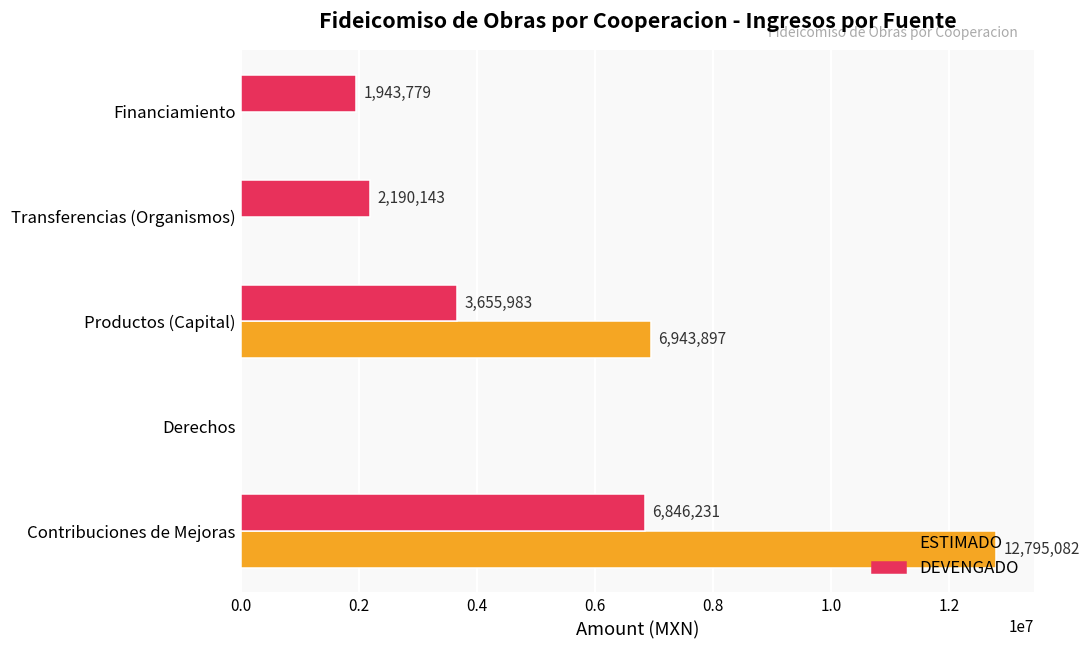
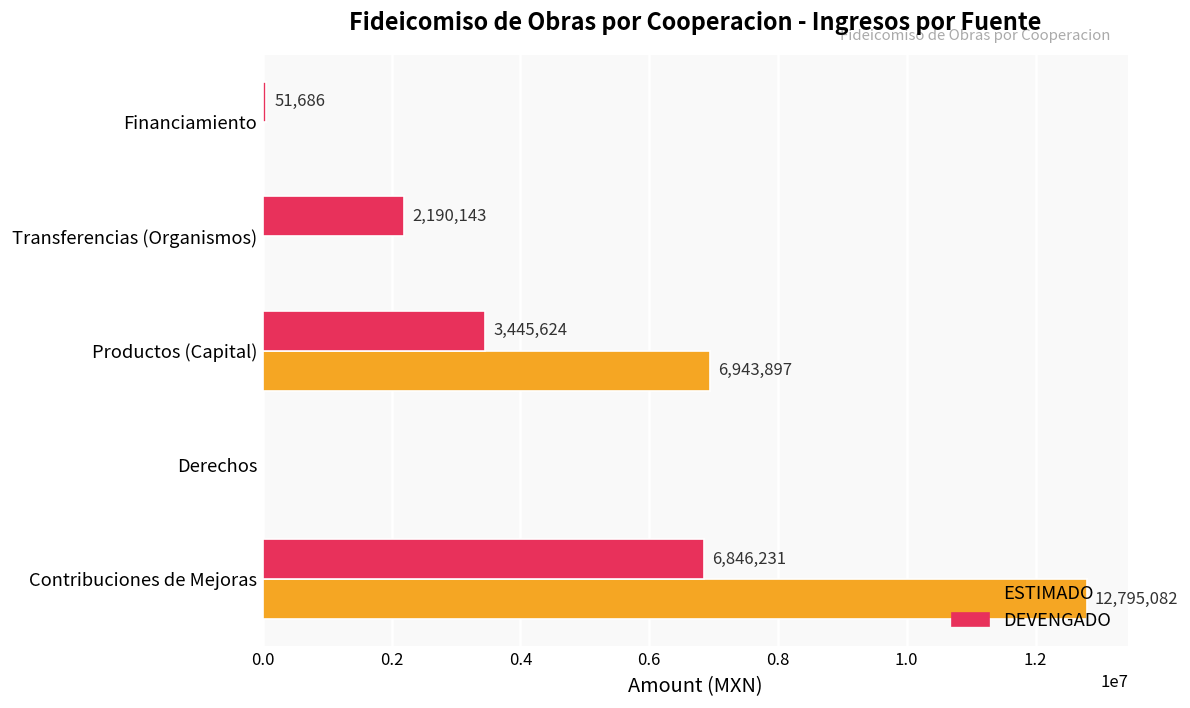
DEVENGADO, Financiamiento: 1,943,779 -> 51,686
DEVENGADO, Productos (Capital): 3,655,983 -> 3,445,624
